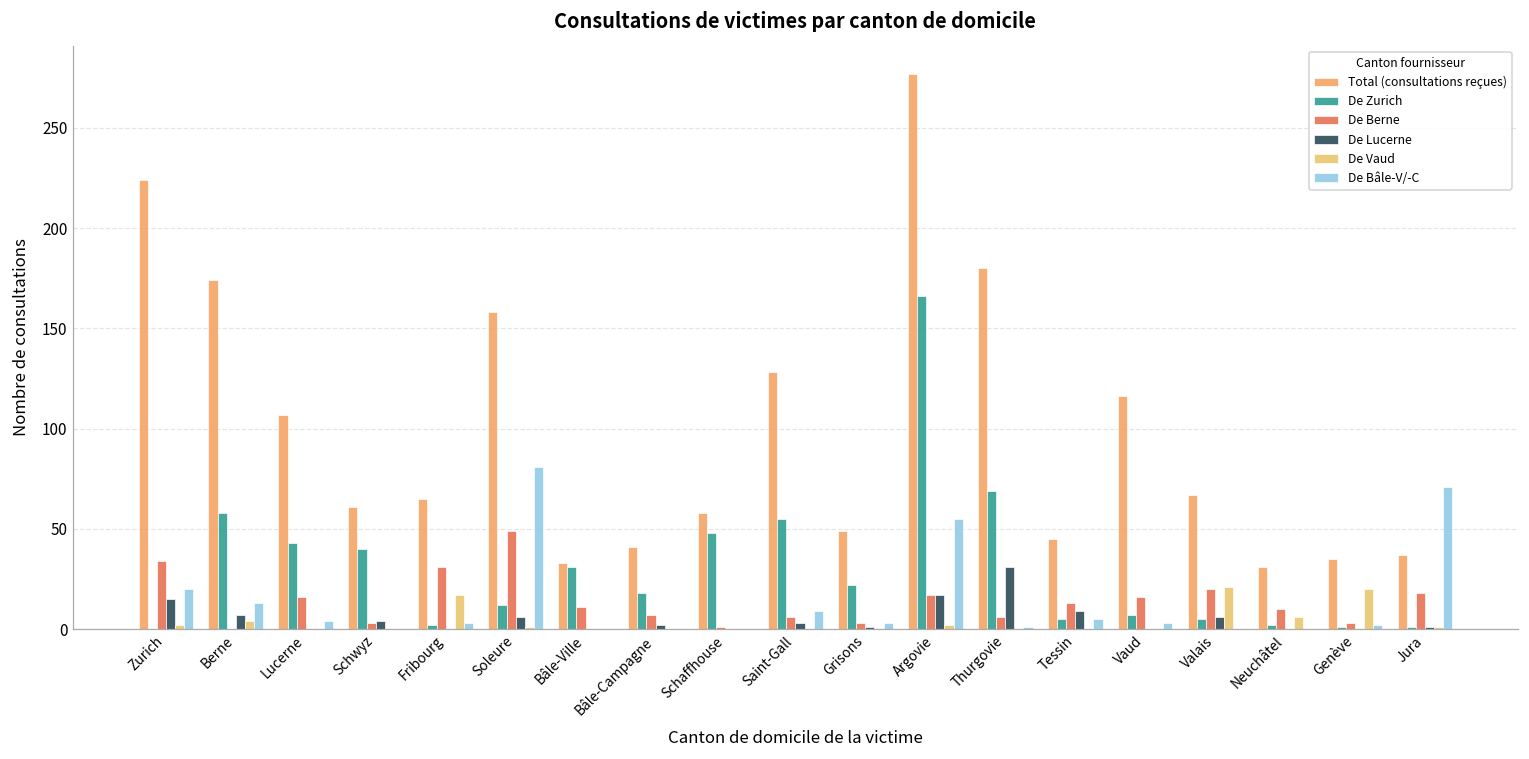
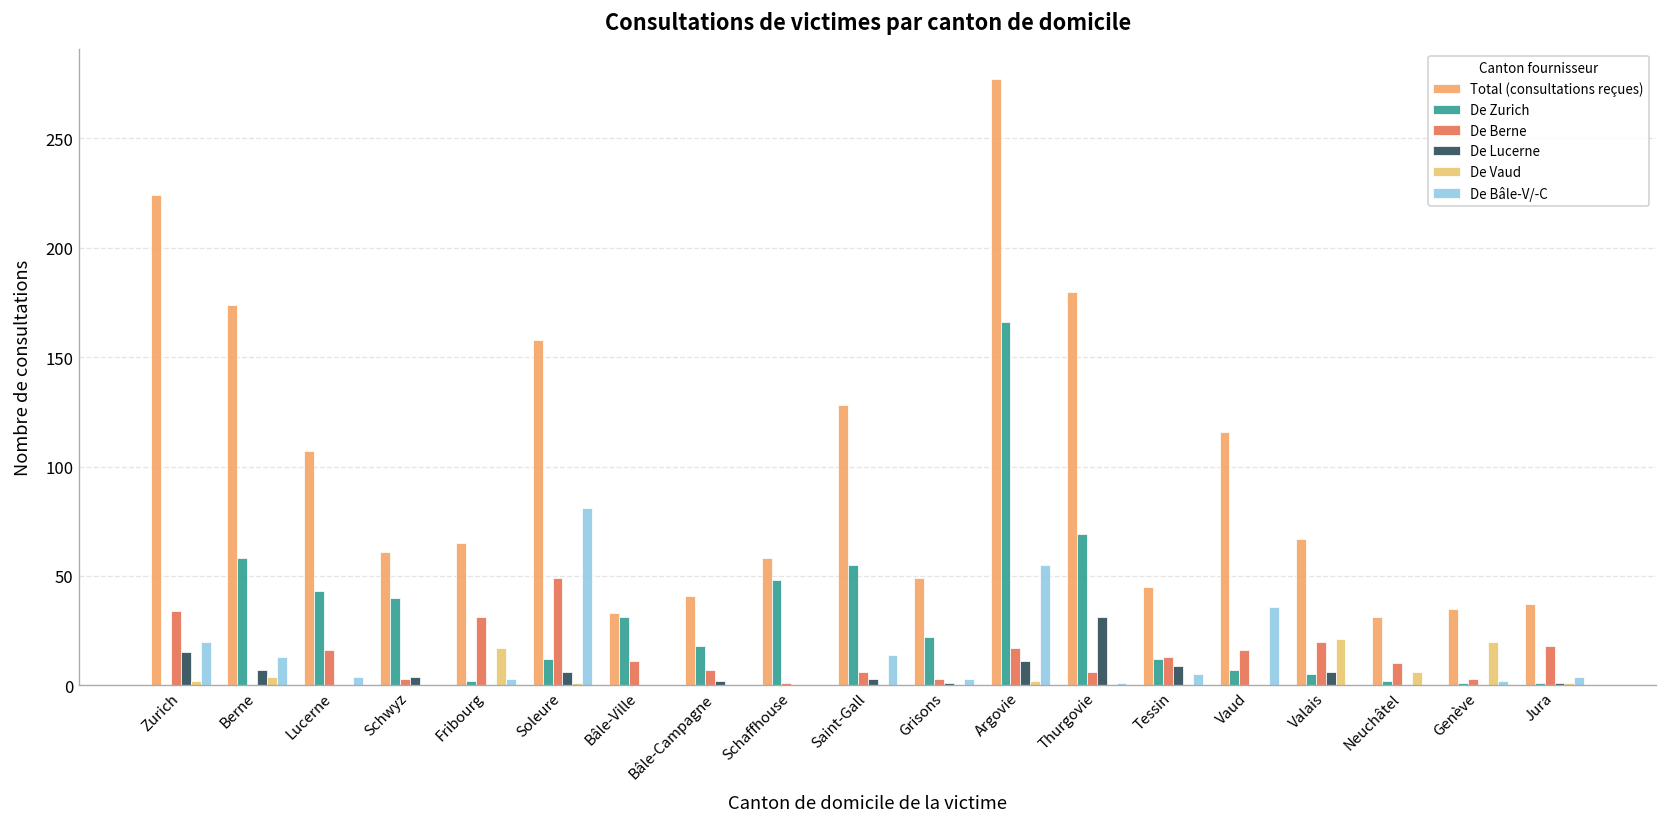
De Bâle-V/-C, Saint-Gall: 9 -> 14
De Lucerne, Argovie: 17 -> 11
De Zurich, Tessin: 5 -> 12
De Bâle-V/-C, Vaud: 3 -> 36
De Bâle-V/-C, Jura: 71 -> 4
